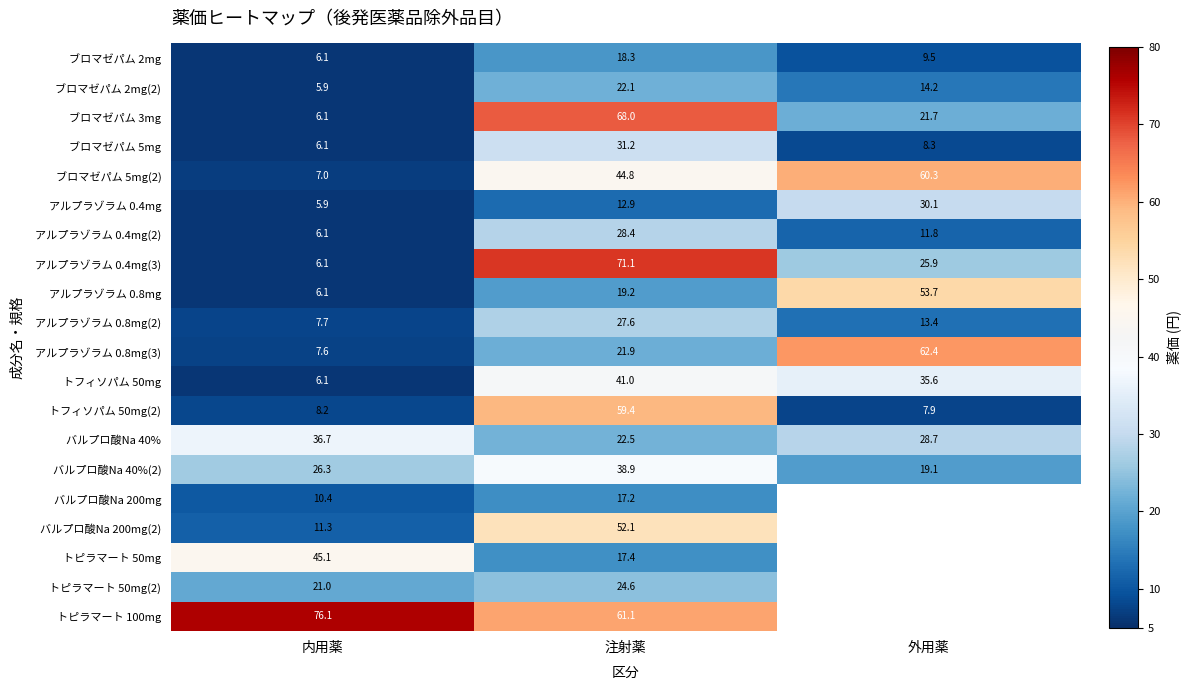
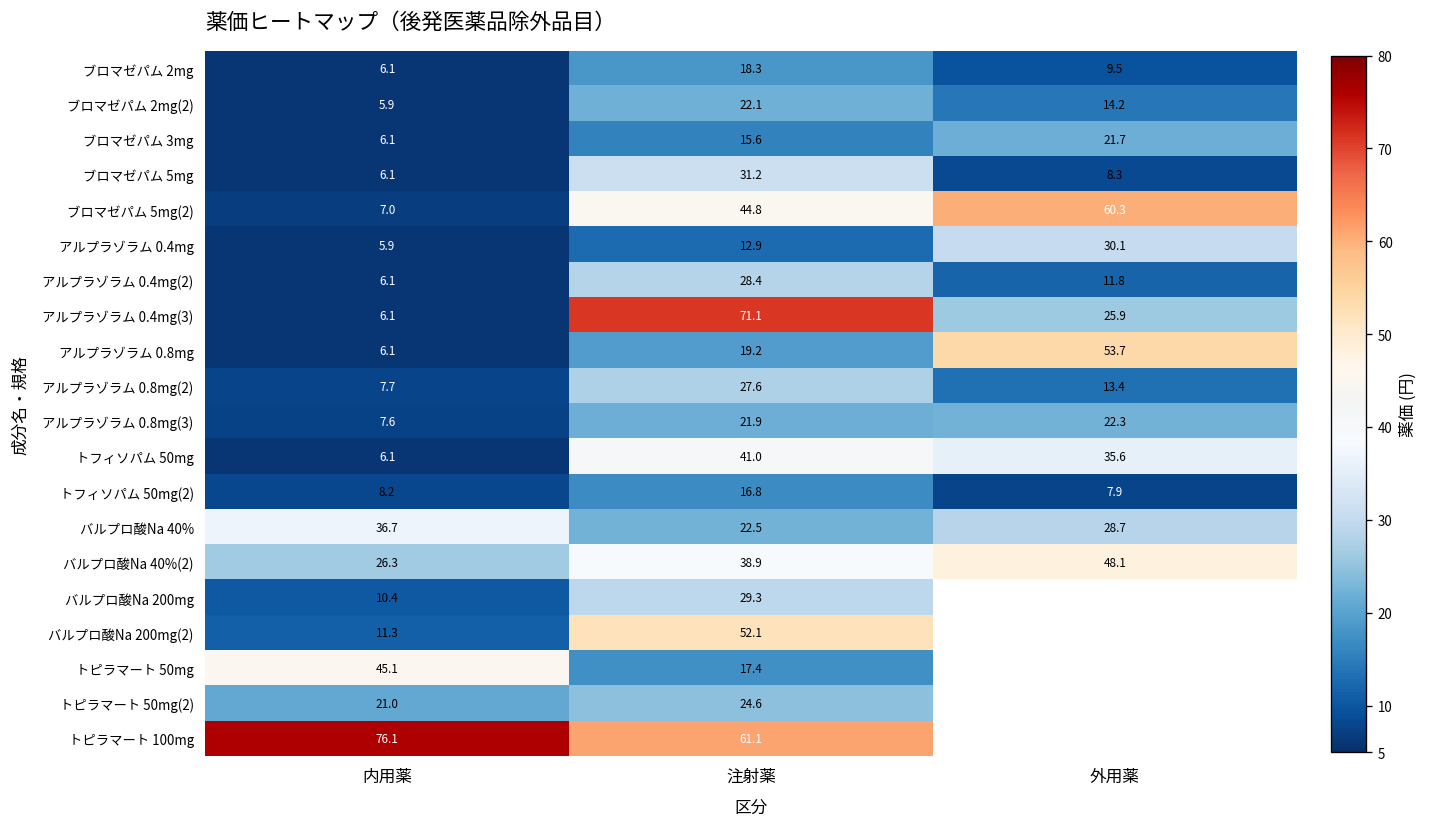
ブロマゼパム 3mg, 注射薬: 68.0 -> 15.6
アルプラゾラム 0.8mg(3), 外用薬: 62.4 -> 22.3
トフィソパム 50mg(2), 注射薬: 59.4 -> 16.8
バルプロ酸Na 40%(2), 外用薬: 19.1 -> 48.1
バルプロ酸Na 200mg, 注射薬: 17.2 -> 29.3
